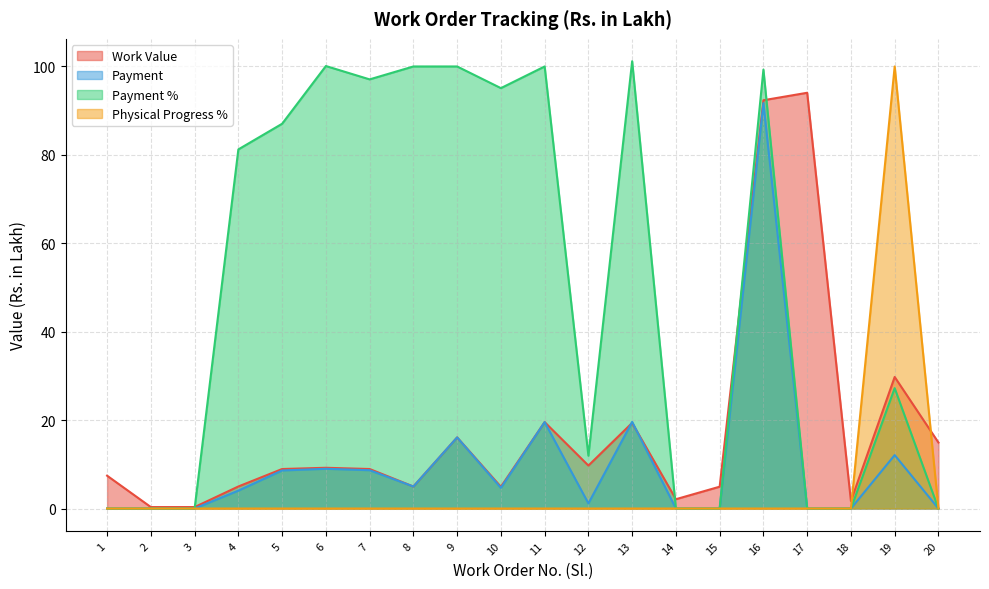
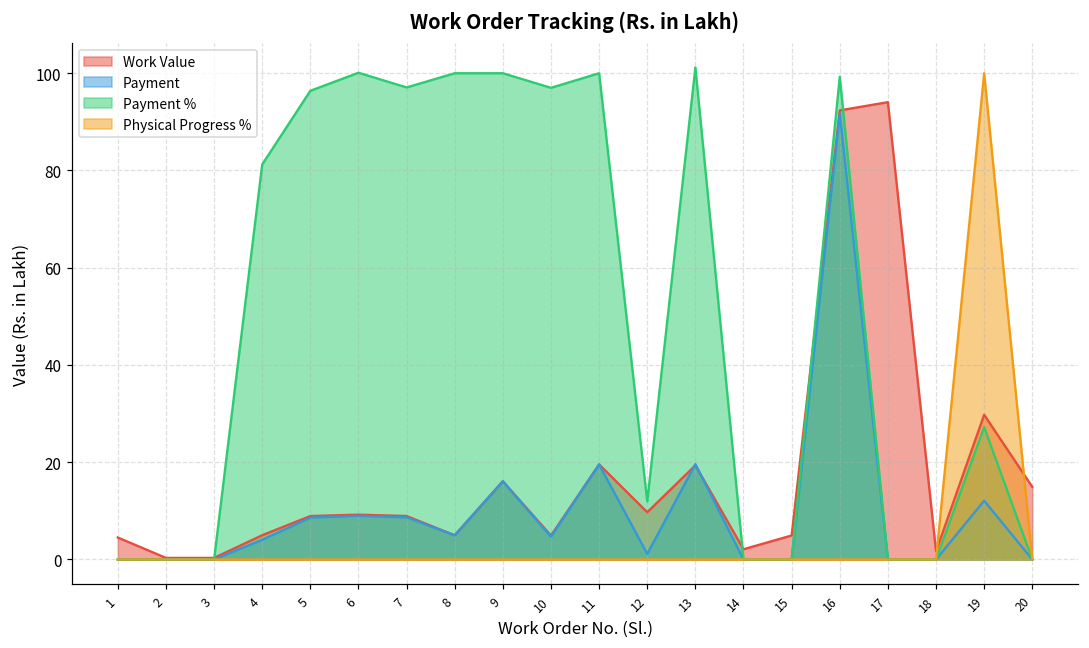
Work Value, 1: 7 -> 5
Payment %, 5: 87 -> 96
Payment %, 10: 95 -> 97
